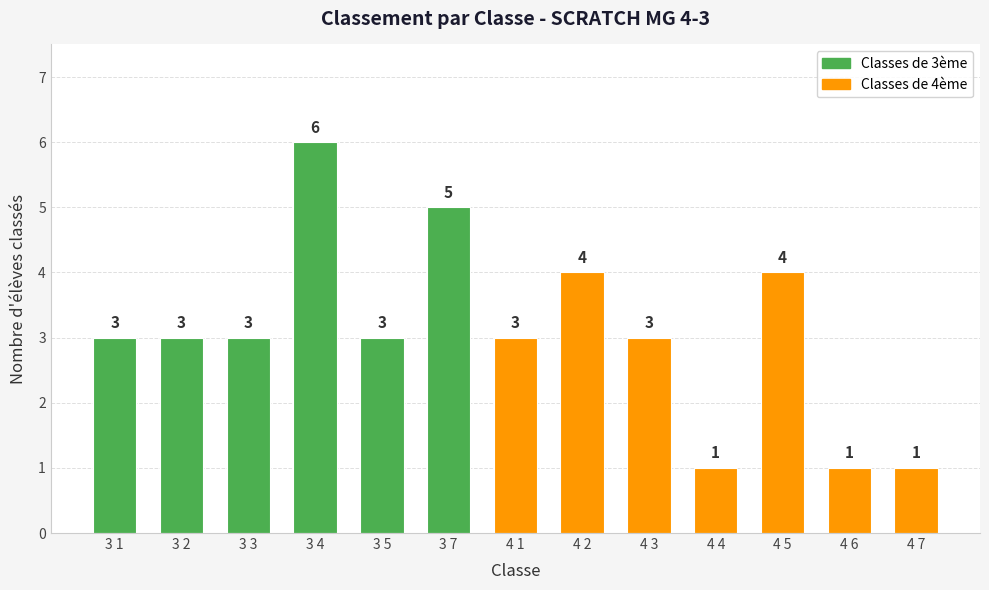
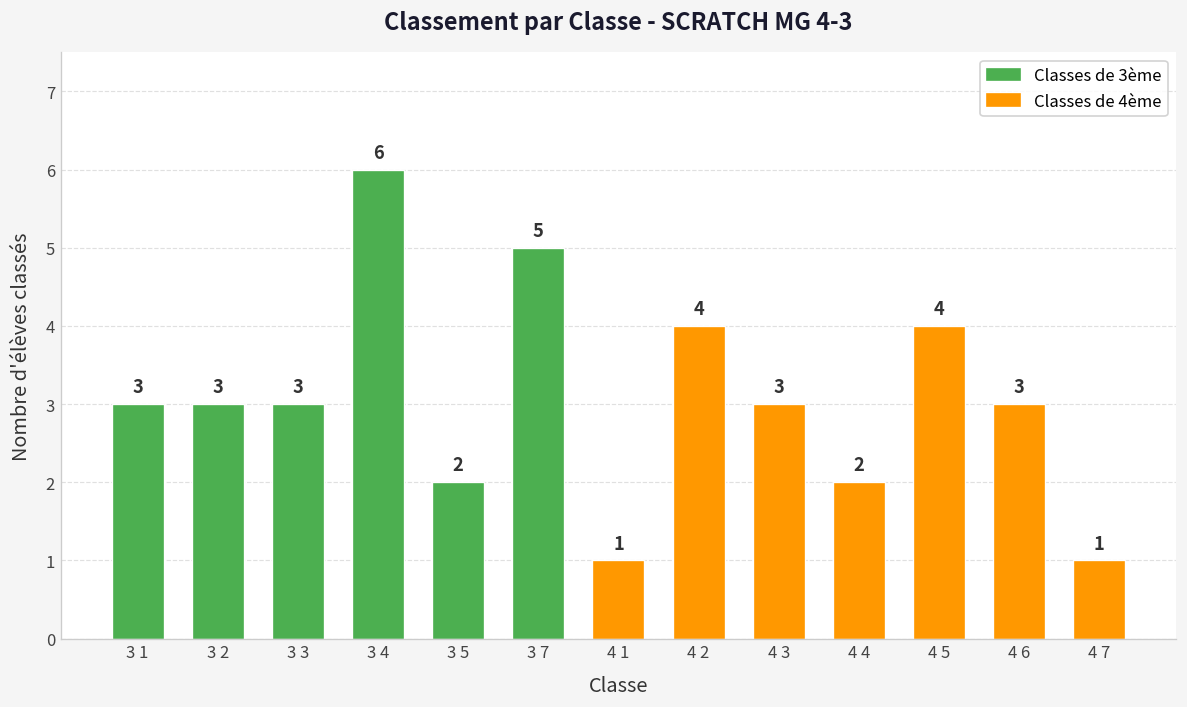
3 5: 3 -> 2
4 1: 3 -> 1
4 4: 1 -> 2
4 6: 1 -> 3
